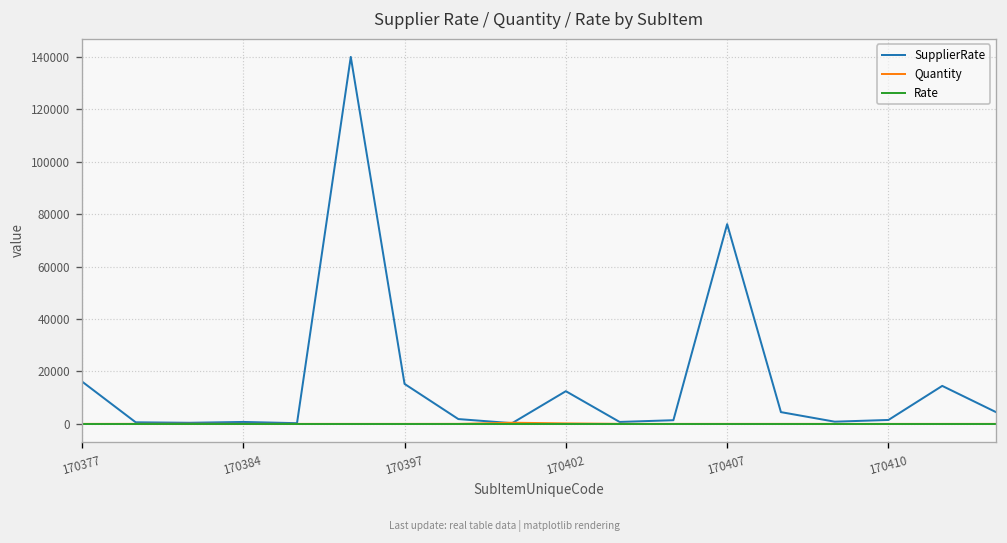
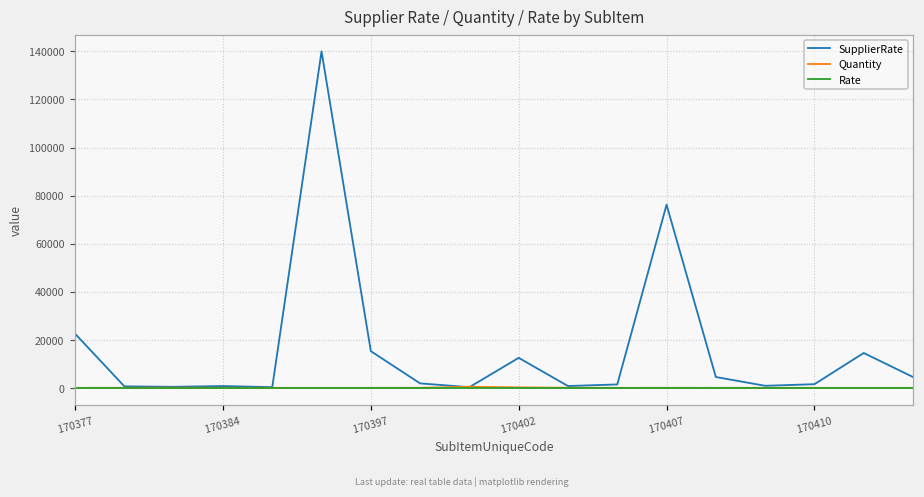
SupplierRate, 170377: 16000 -> 23000
